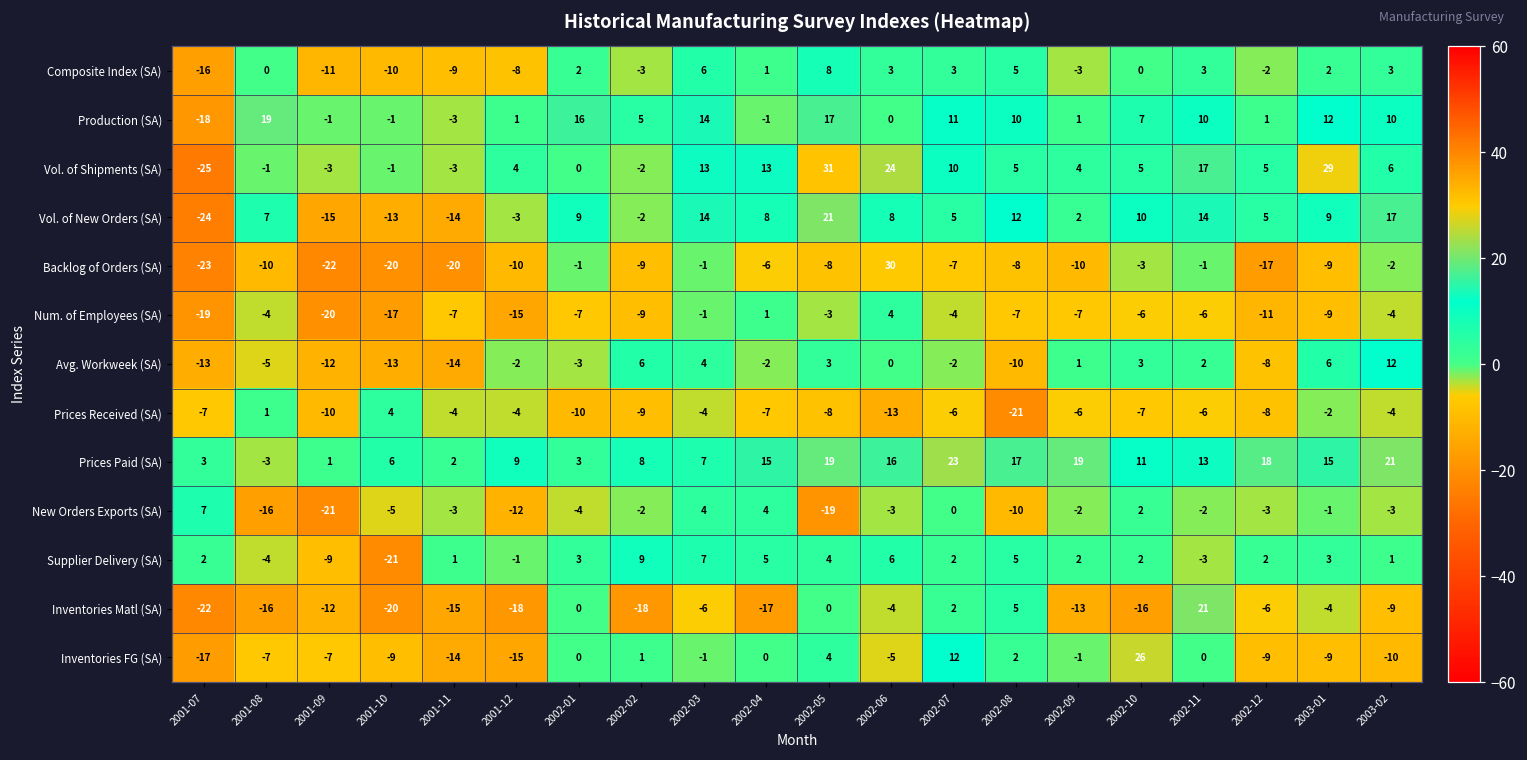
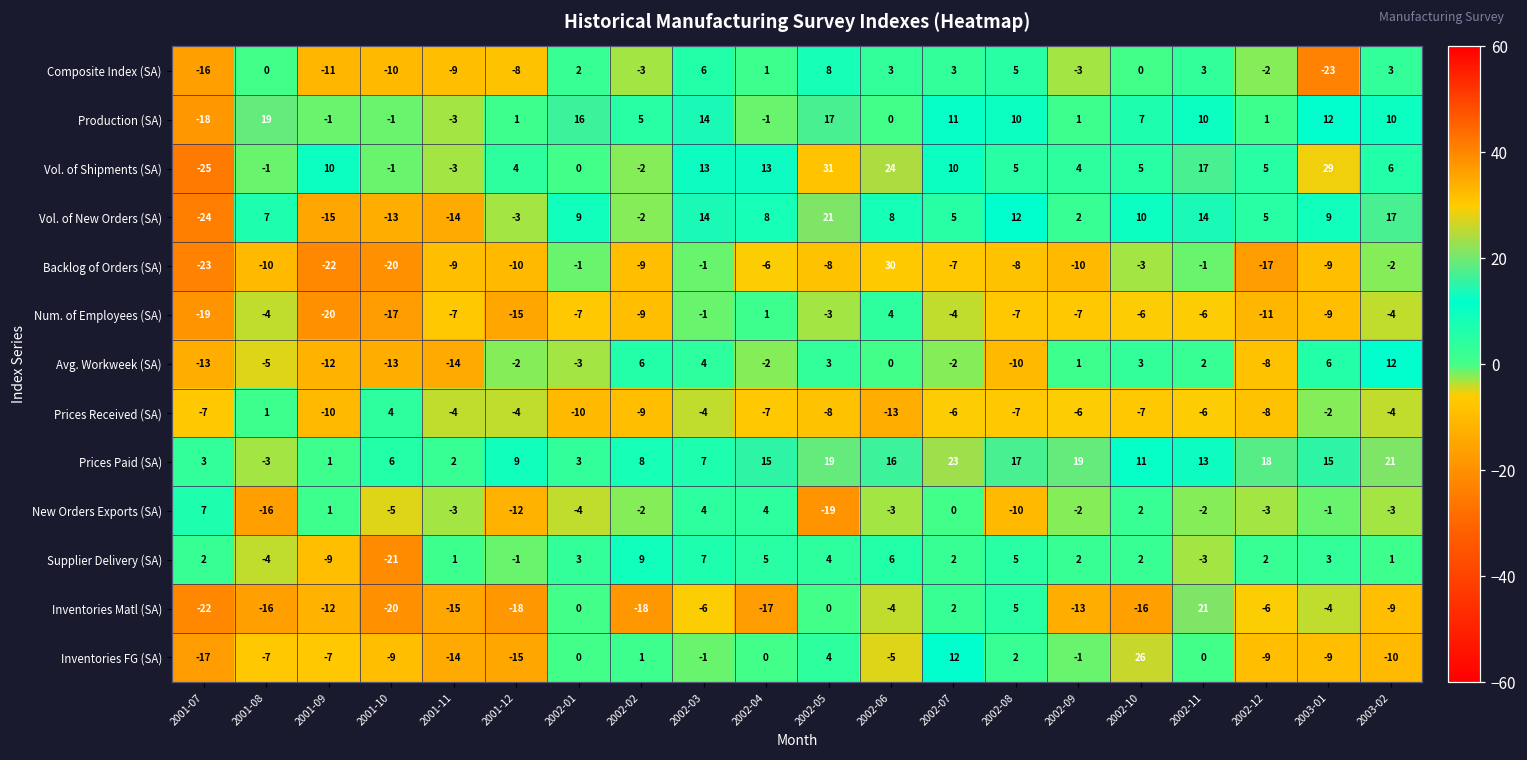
Composite Index (SA), 2003-01: 2 -> -23
Vol. of Shipments (SA), 2001-09: -3 -> 10
Backlog of Orders (SA), 2001-11: -20 -> -9
Prices Received (SA), 2002-08: -21 -> -7
New Orders Exports (SA), 2001-09: -21 -> 1
